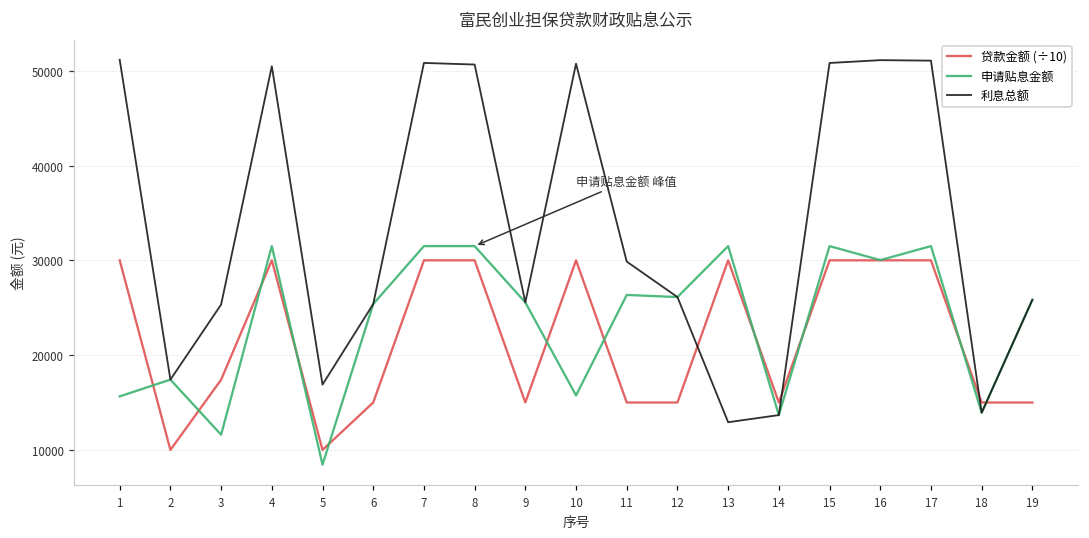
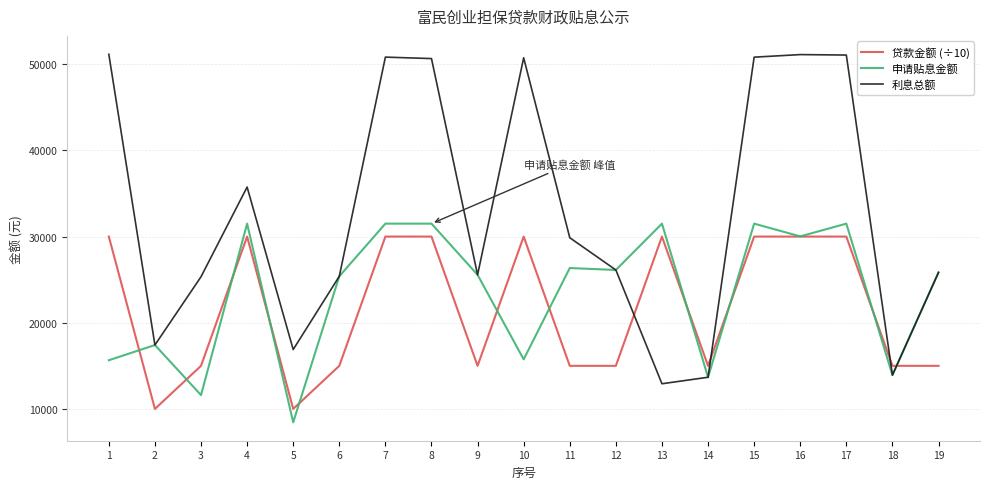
贷款金额 (÷10), 3: 17000 -> 15000
利息总额, 4: 50000 -> 36000
